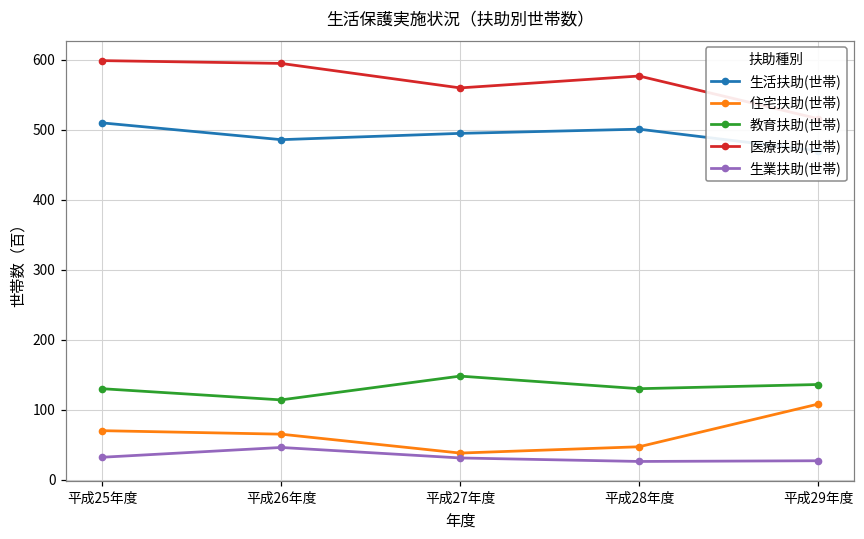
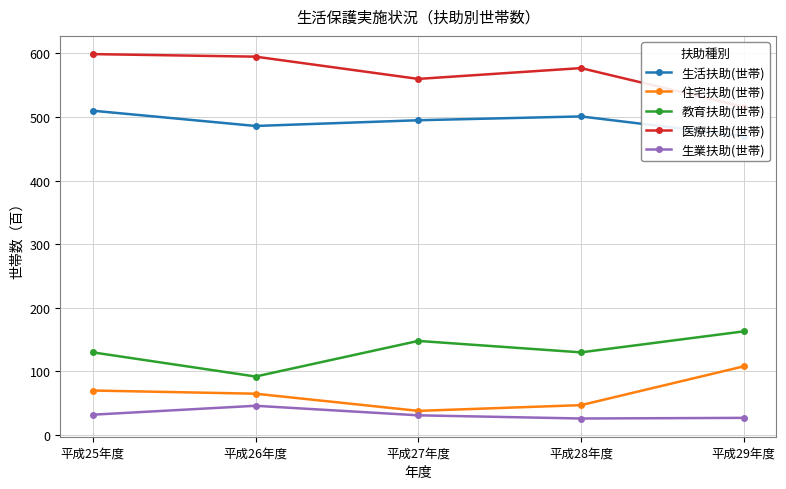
教育扶助(世帯), 平成26年度: 110 -> 90
教育扶助(世帯), 平成29年度: 140 -> 160
